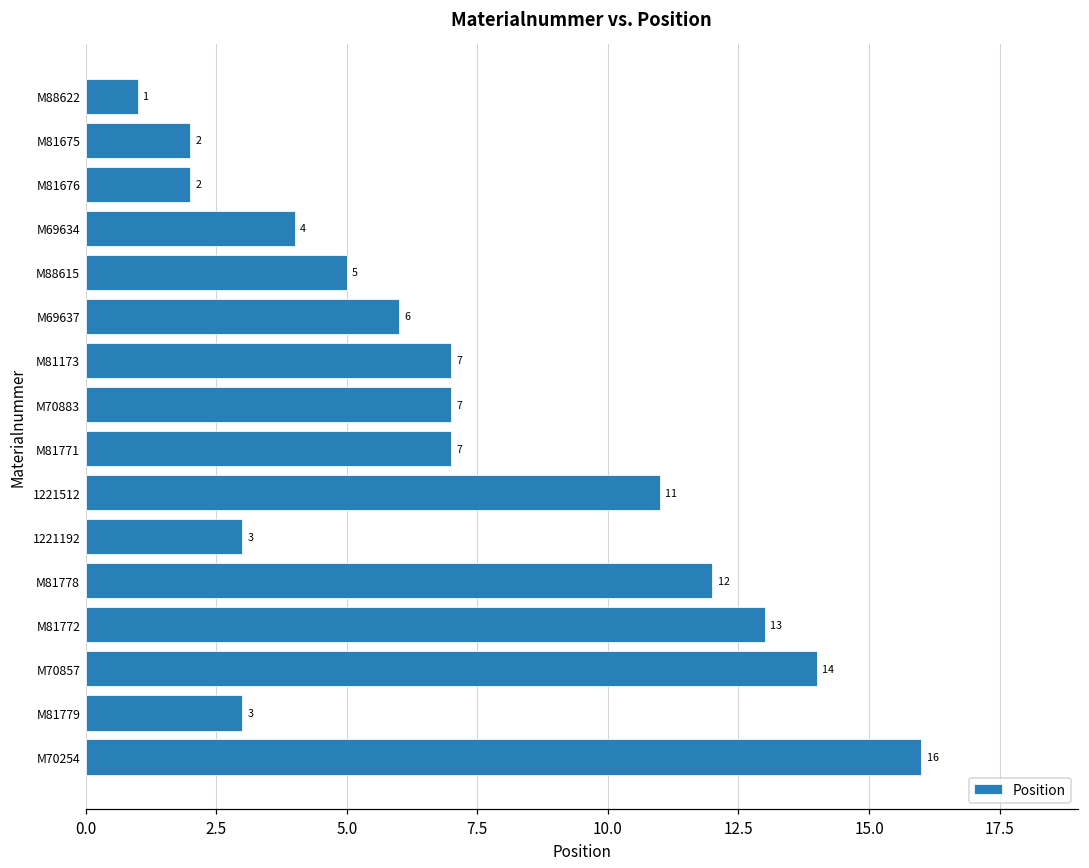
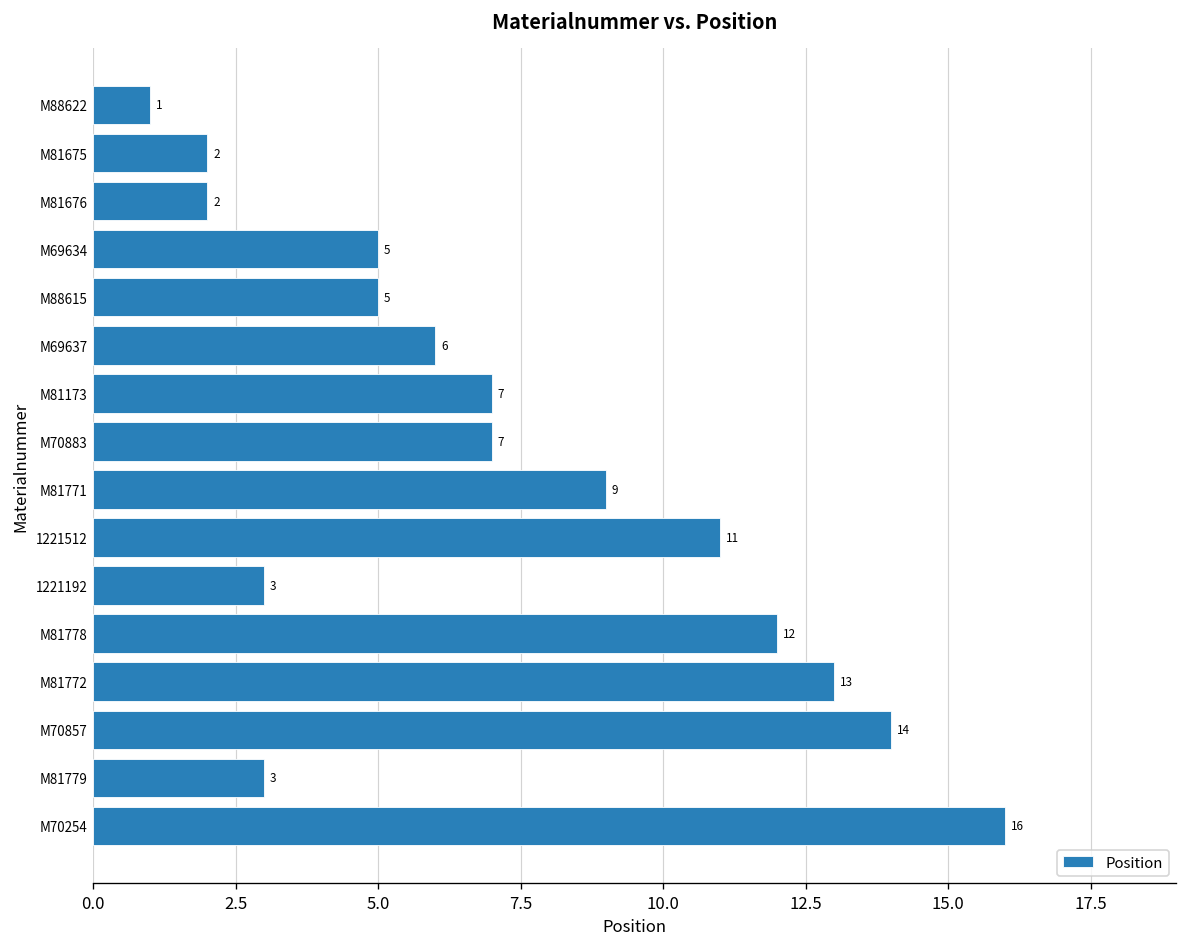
M69634: 4 -> 5
M81771: 7 -> 9
